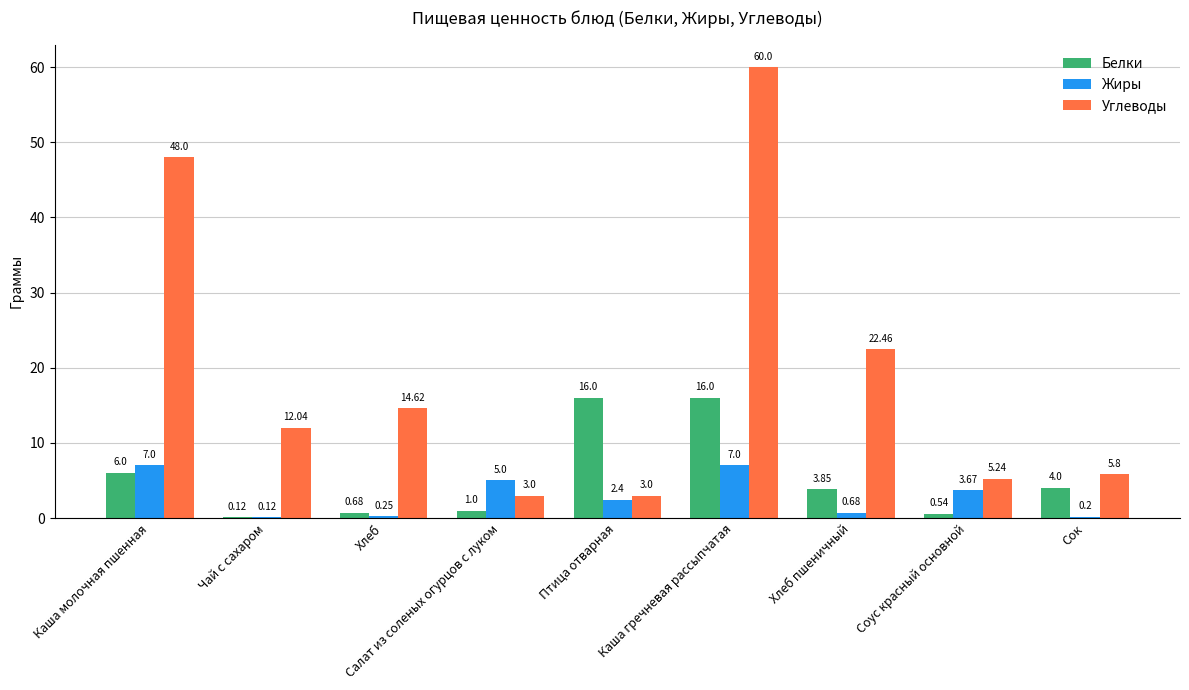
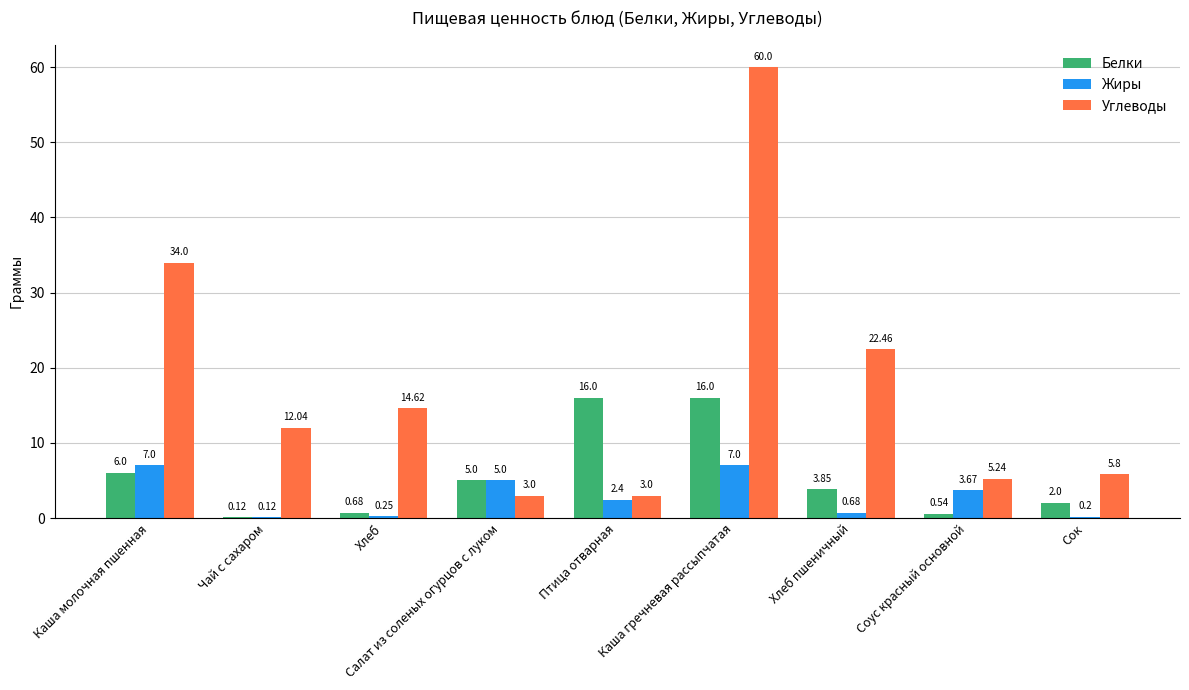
Углеводы, Каша молочная пшенная: 48.0 -> 34.0
Белки, Салат из соленых огурцов с луком: 1.0 -> 5.0
Белки, Сок: 4.0 -> 2.0
